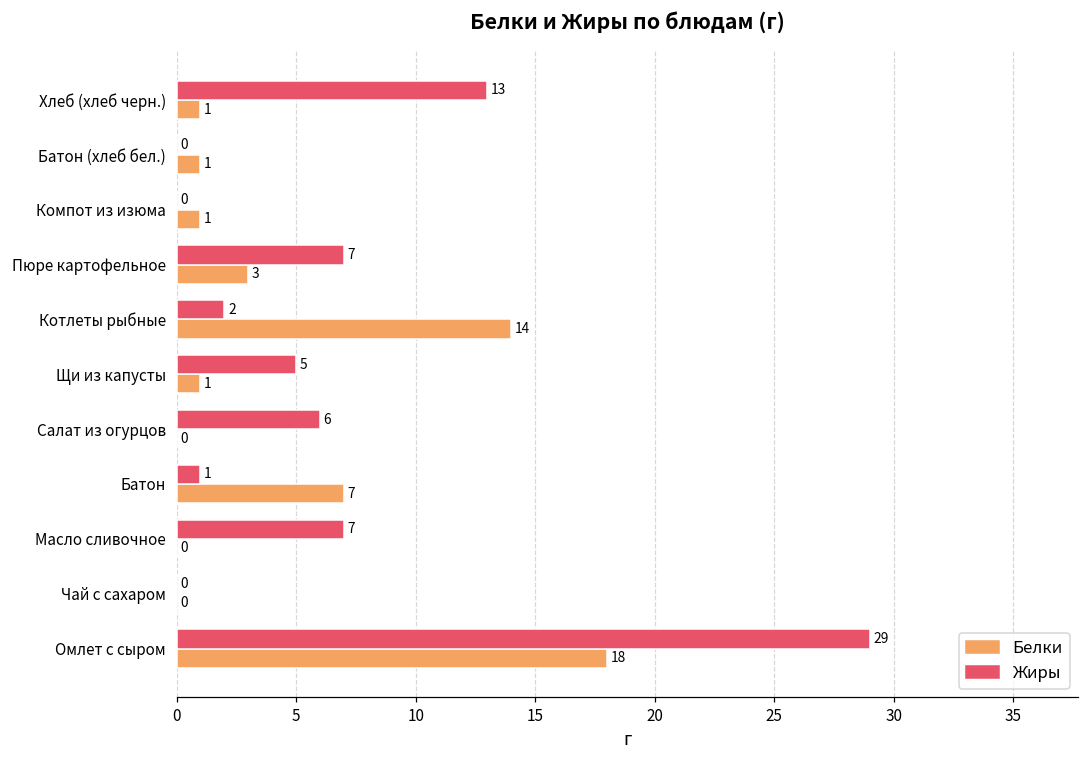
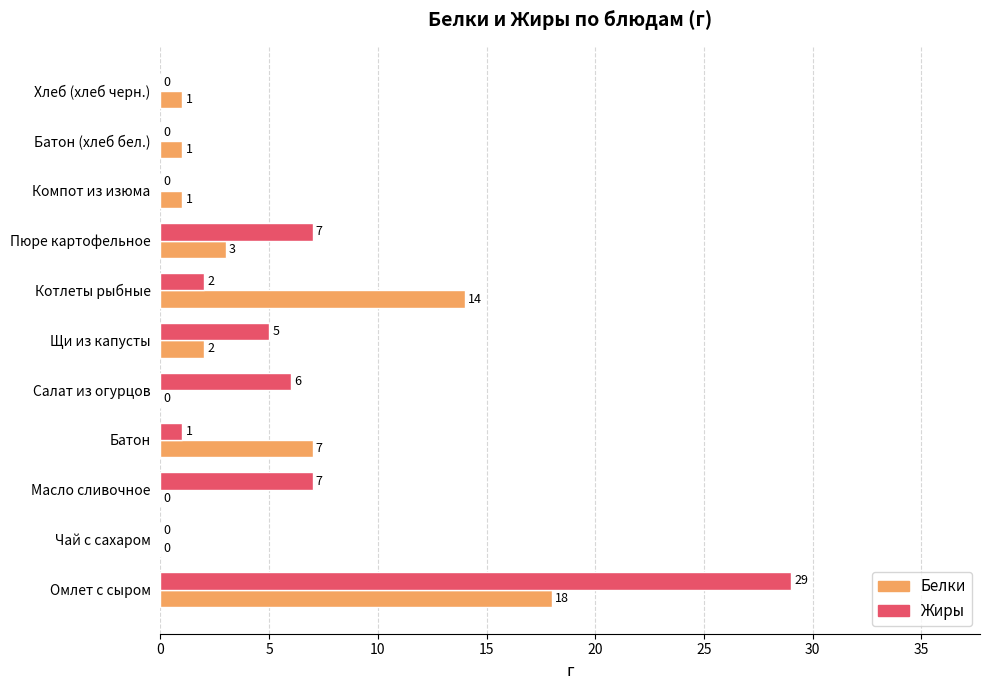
Жиры, Хлеб (хлеб черн.): 13 -> 0
Белки, Щи из капусты: 1 -> 2
